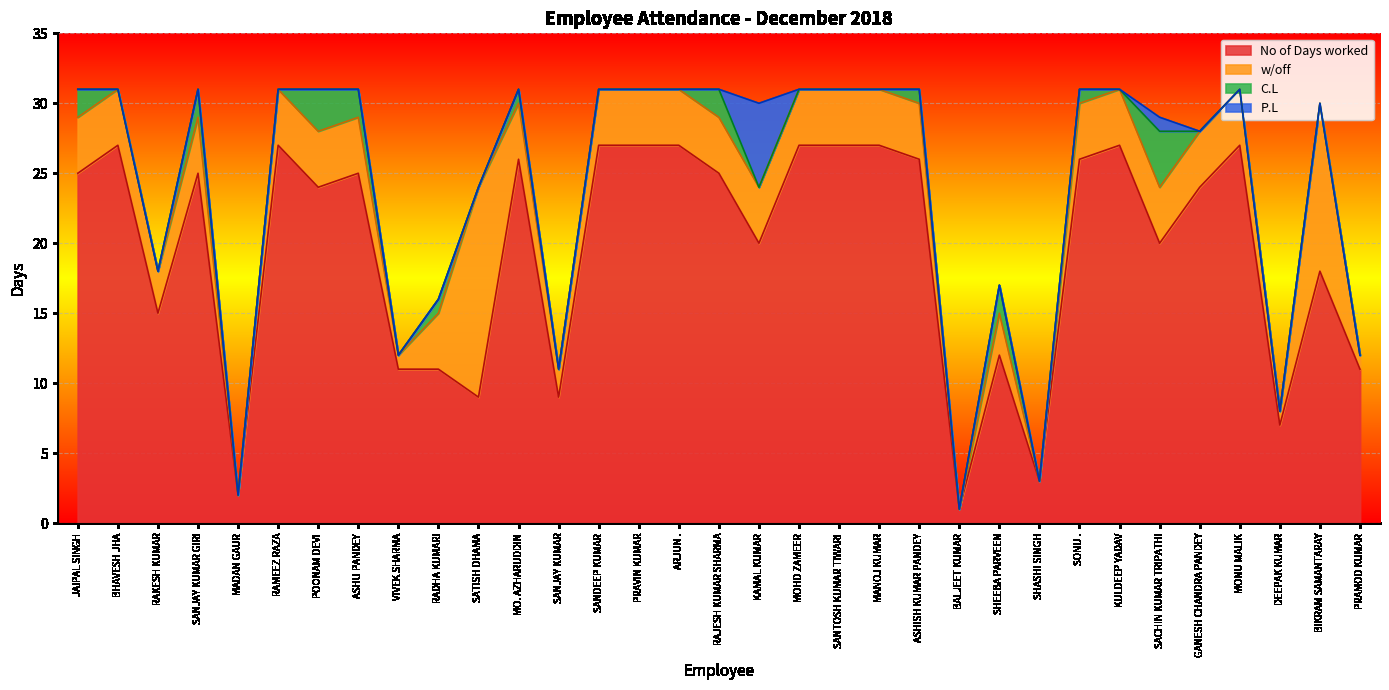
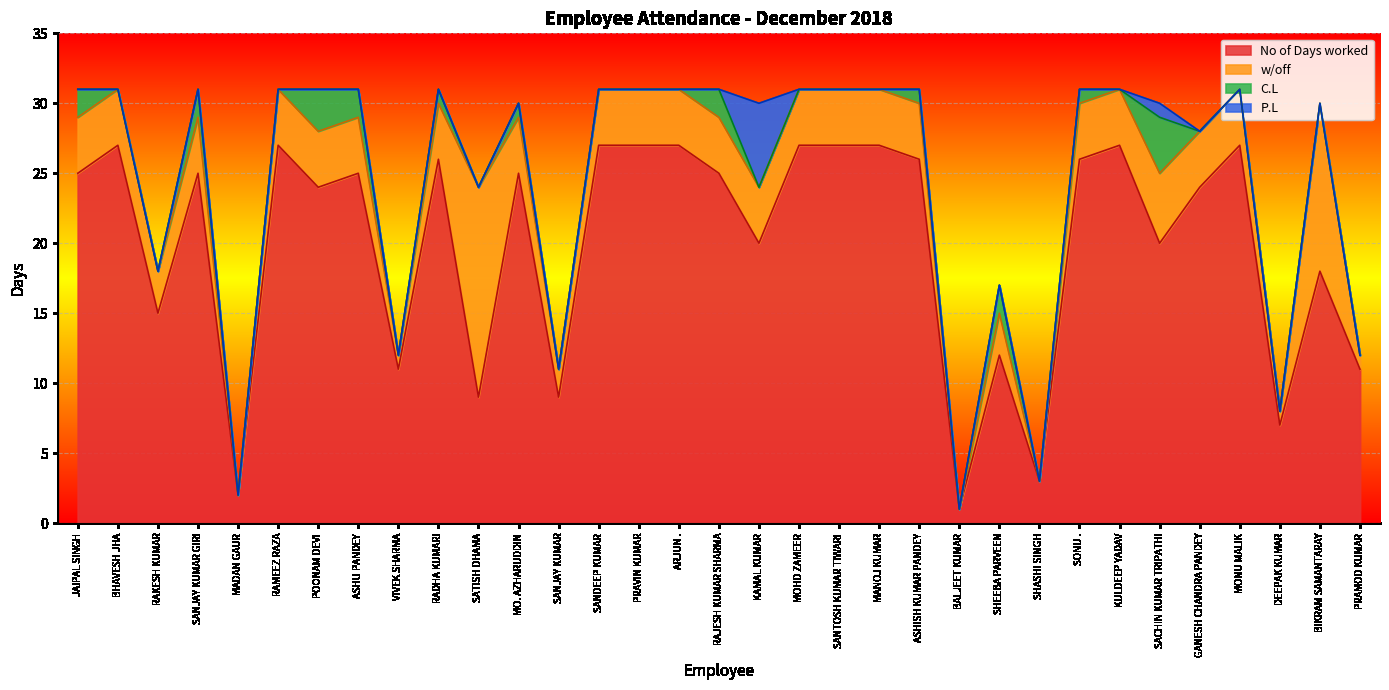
No of Days worked, RADHA KUMARI: 11 -> 26
No of Days worked, MO. AZHARUDDIN: 26 -> 25
w/off, SACHIN KUMAR TRIPATHI: 4 -> 5
